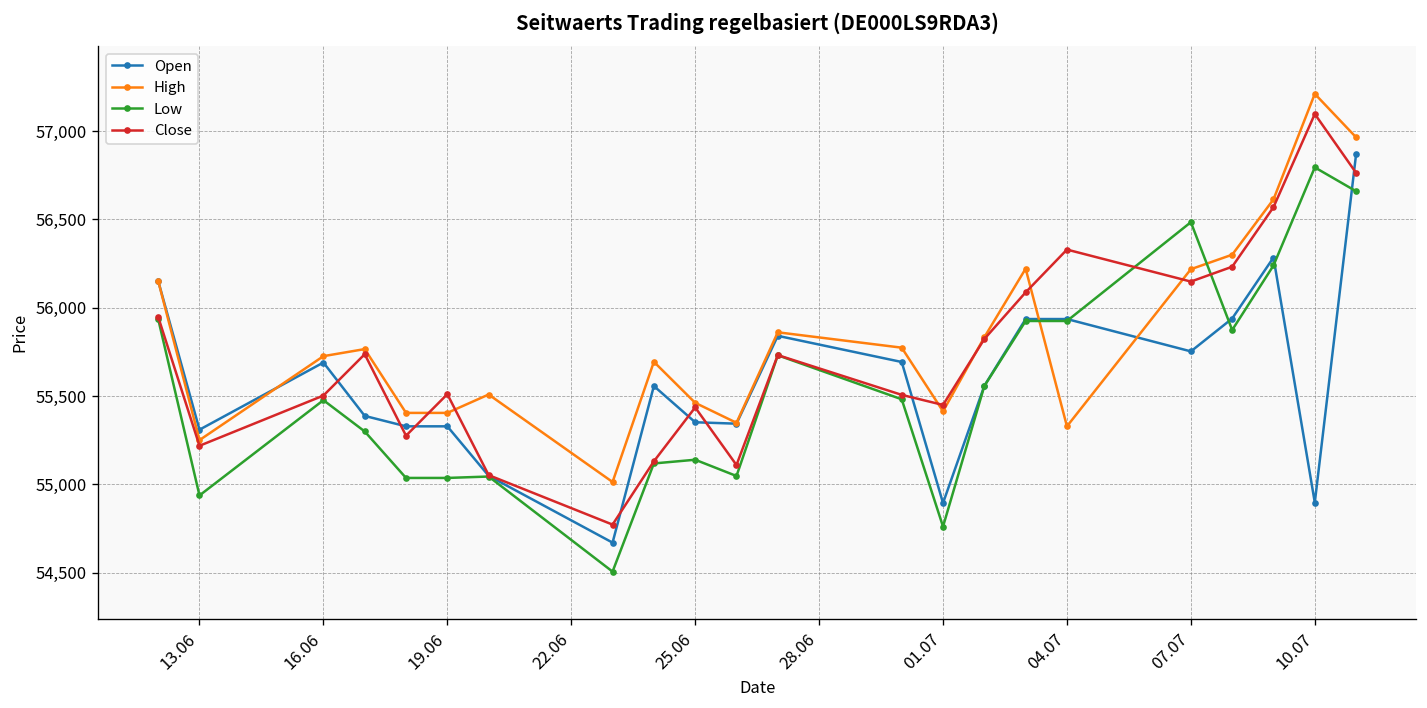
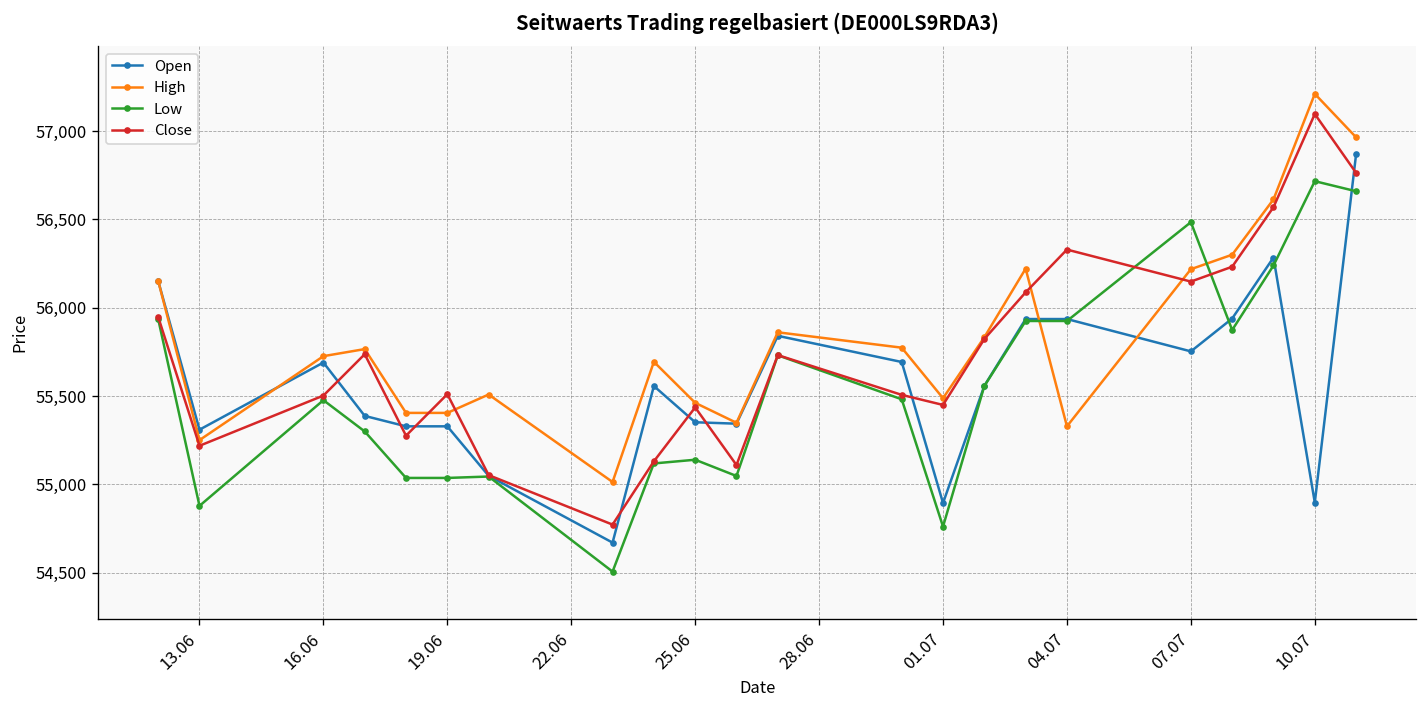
Low, 13.06: 54,940 -> 54,880
High, 01.07: 55,410 -> 55,490
Low, 10.07: 56,790 -> 56,720
